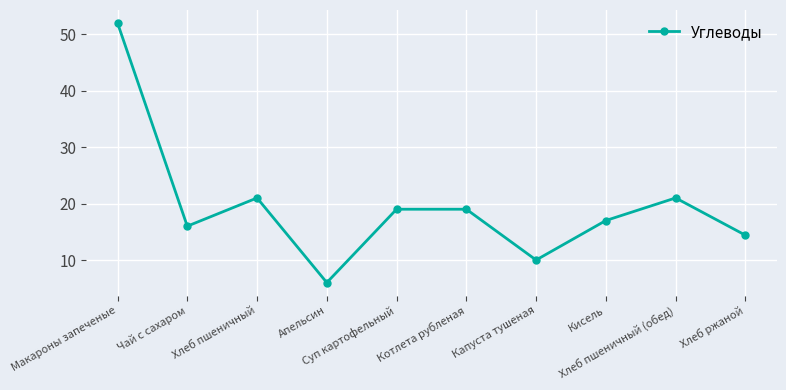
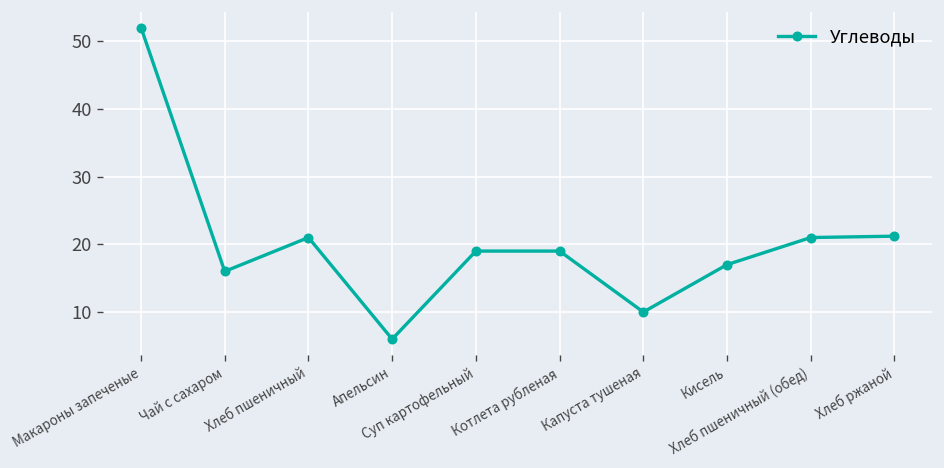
Хлеб ржаной: 14 -> 21
